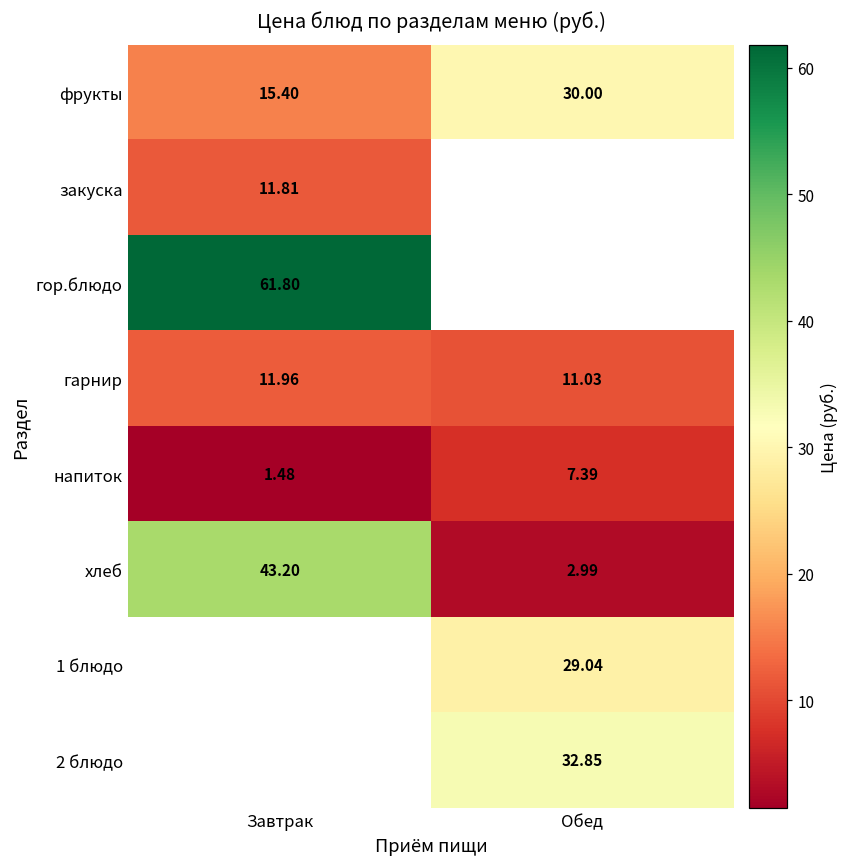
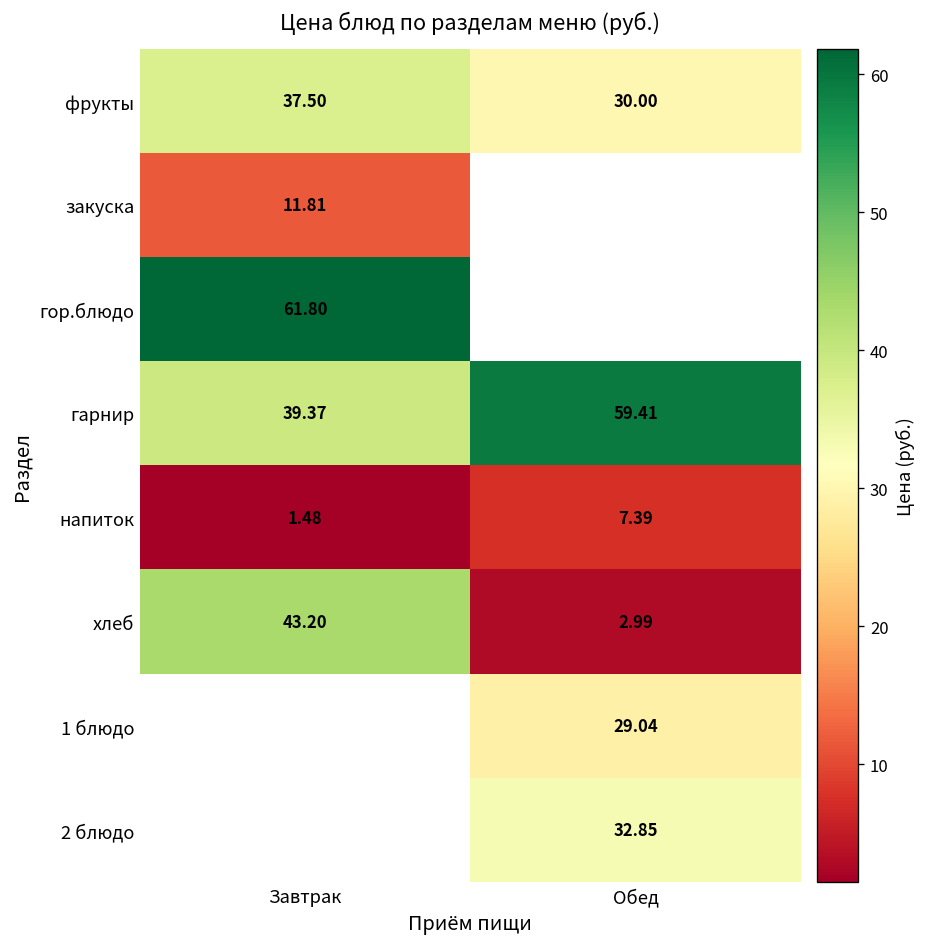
фрукты, Завтрак: 15.40 -> 37.50
гарнир, Завтрак: 11.96 -> 39.37
гарнир, Обед: 11.03 -> 59.41
